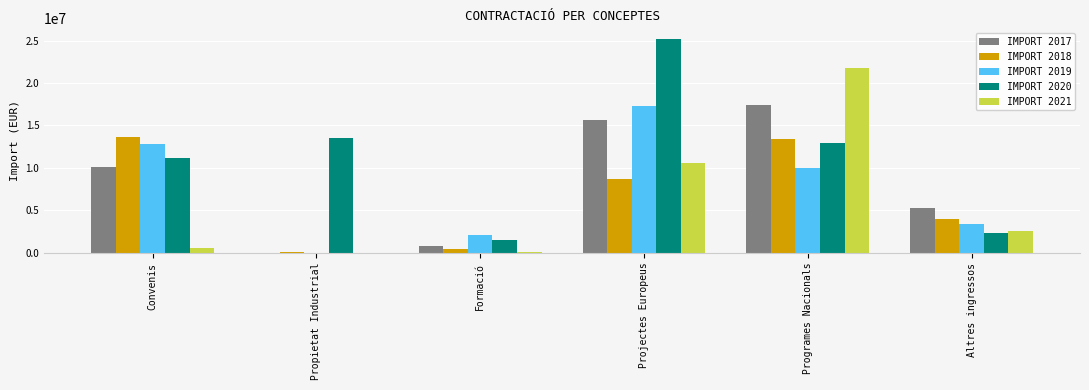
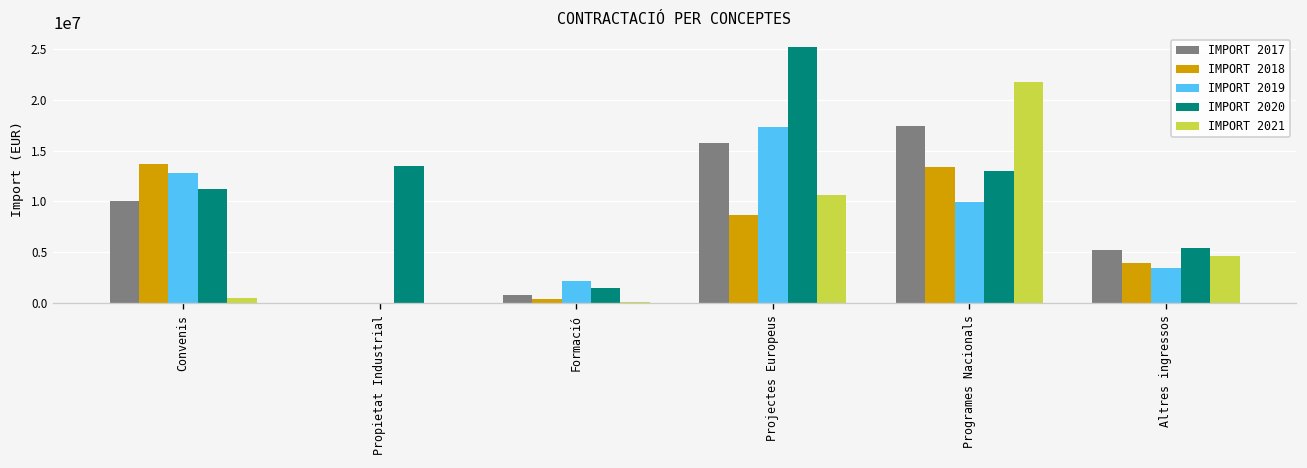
IMPORT 2020, Altres ingressos: 2000000 -> 5000000
IMPORT 2021, Altres ingressos: 3000000 -> 5000000
